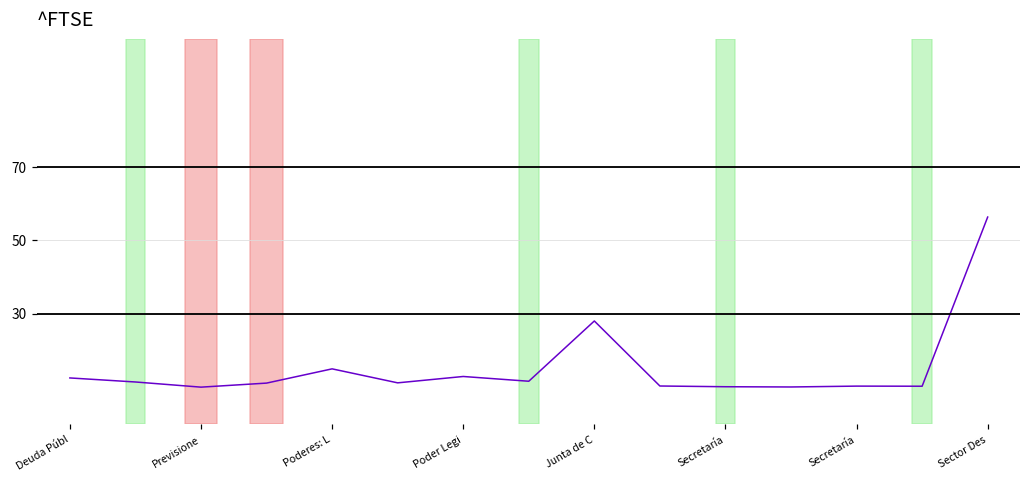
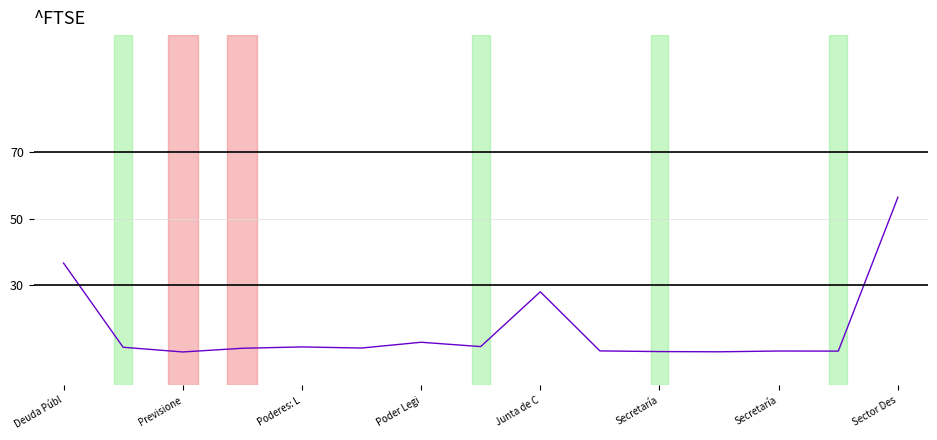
Deuda Públ: 13 -> 37
Poderes: L: 15 -> 12
